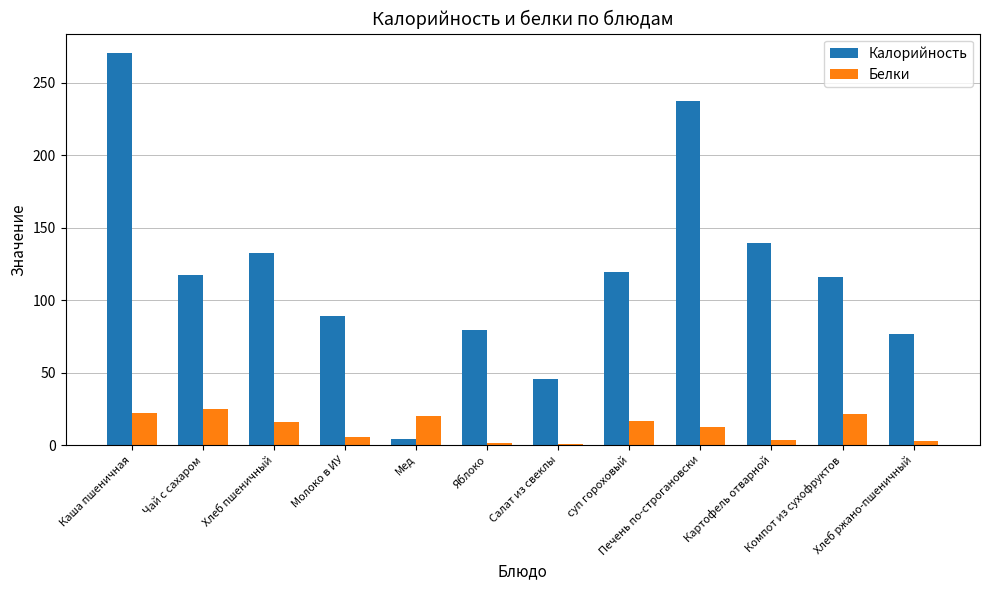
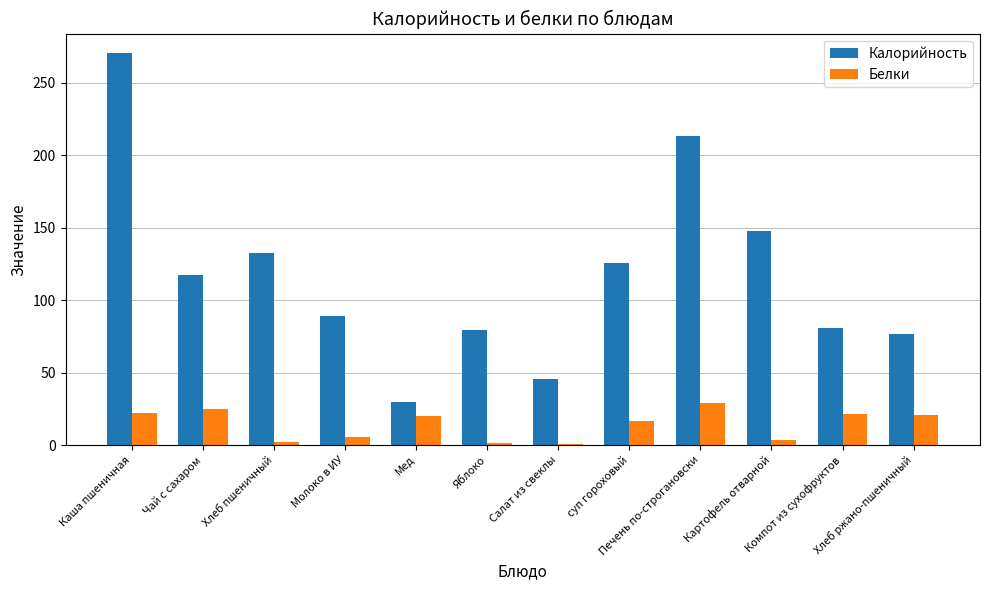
Белки, Хлеб пшеничный: 16 -> 2
Калорийность, Мед: 4 -> 30
Калорийность, суп гороховый: 119 -> 126
Калорийность, Печень по-строгановски: 237 -> 213
Белки, Печень по-строгановски: 12 -> 29
Калорийность, Картофель отварной: 139 -> 148
Калорийность, Компот из сухофруктов: 116 -> 81
Белки, Хлеб ржано-пшеничный: 3 -> 21
